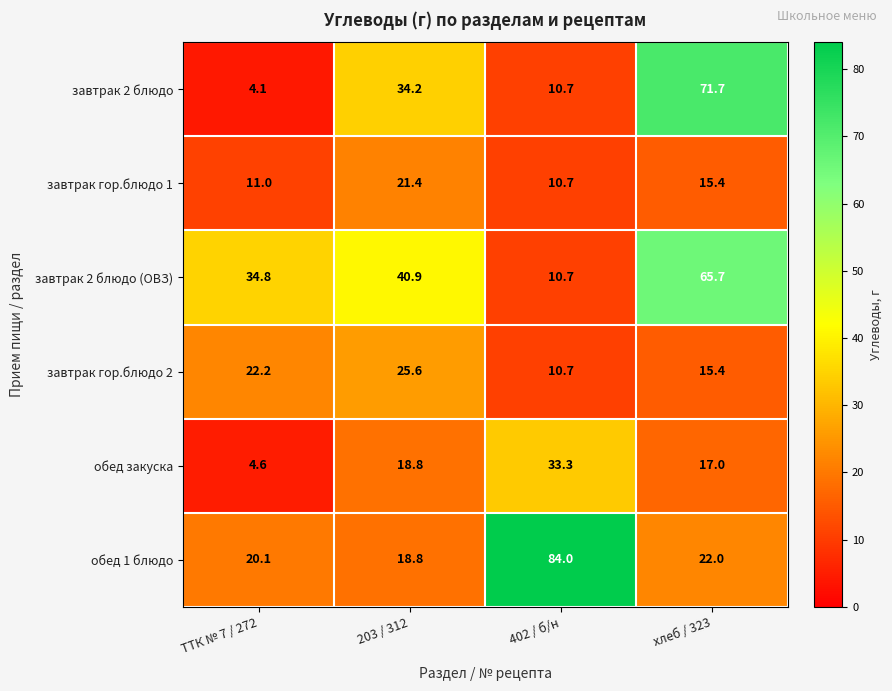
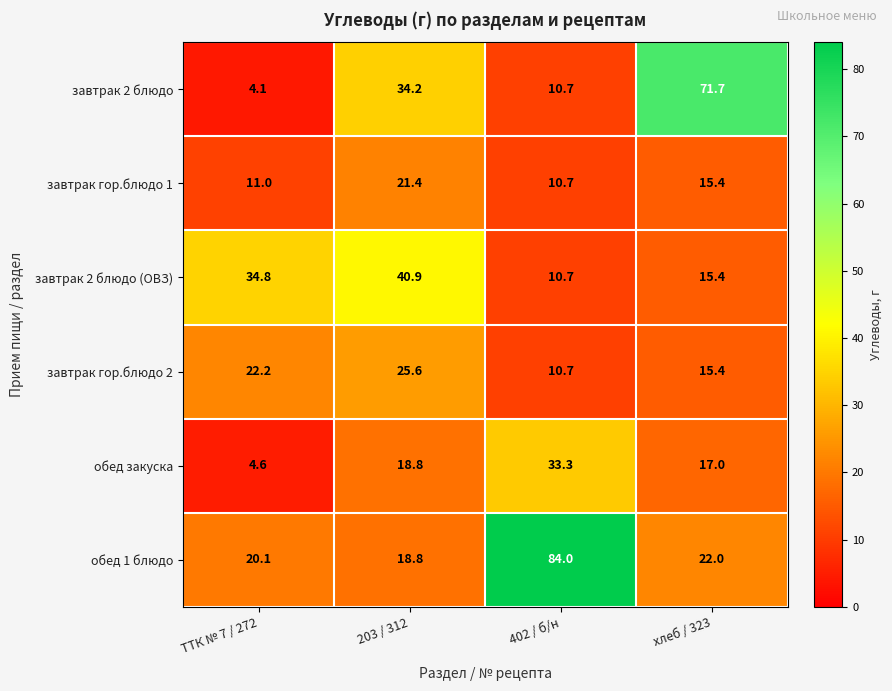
завтрак 2 блюдо (ОВЗ), хлеб / 323: 65.7 -> 15.4
